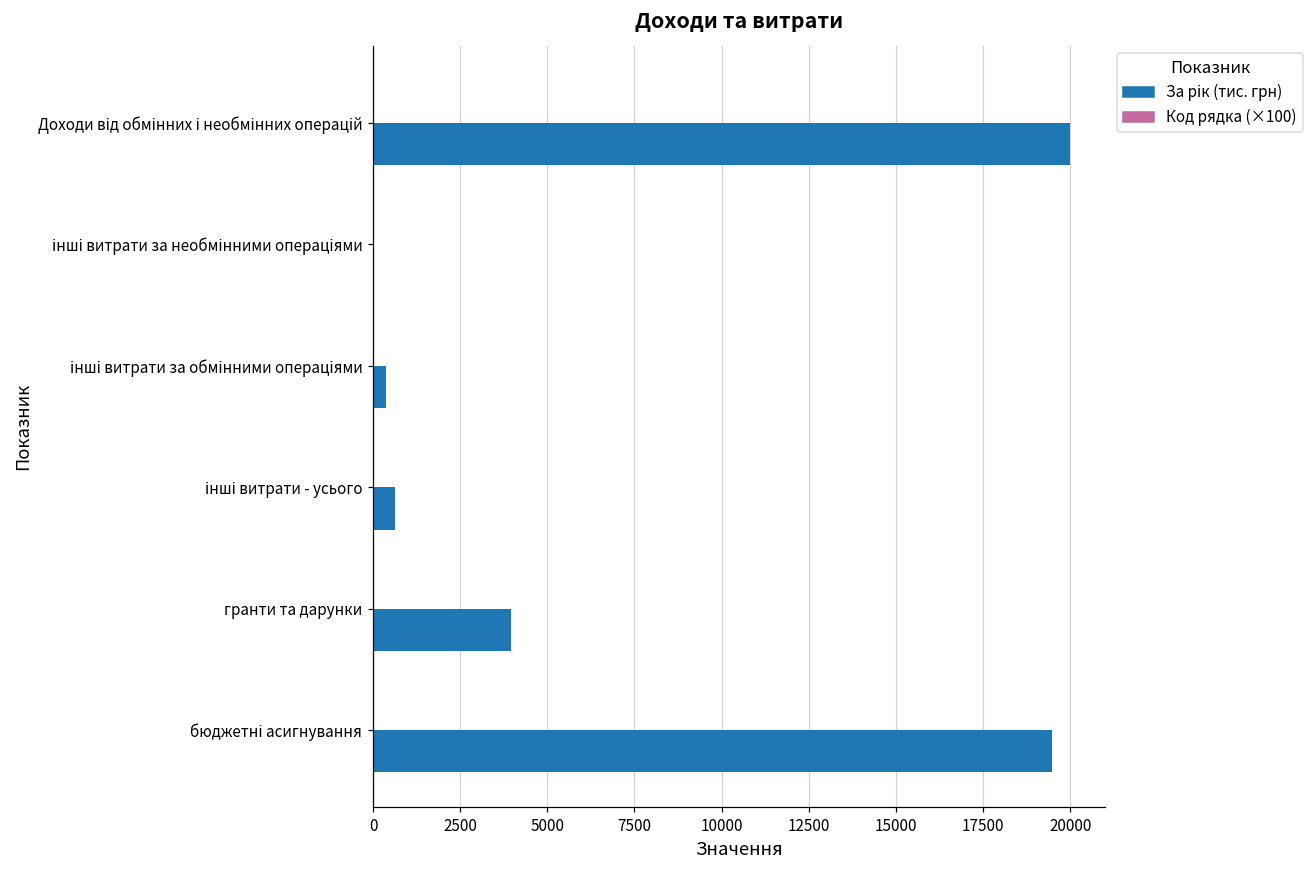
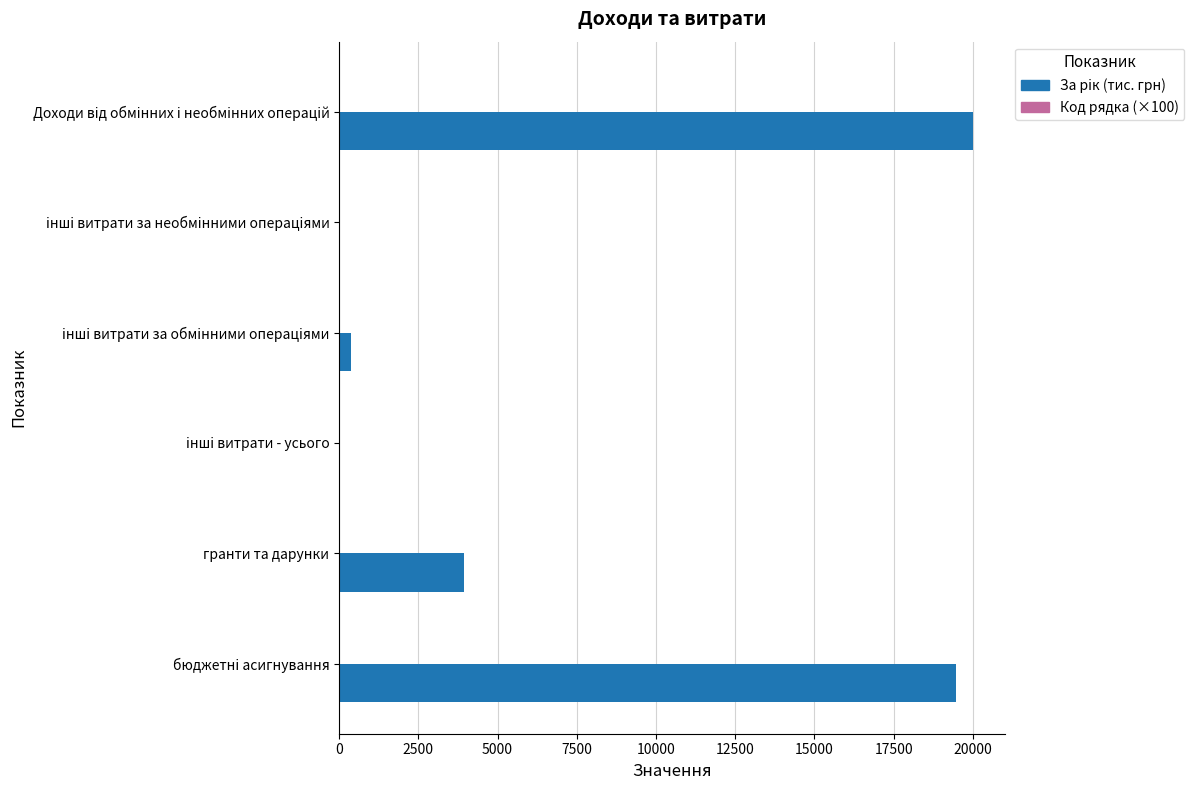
За рік (тис. грн), інші витрати - усього: 600 -> 0
